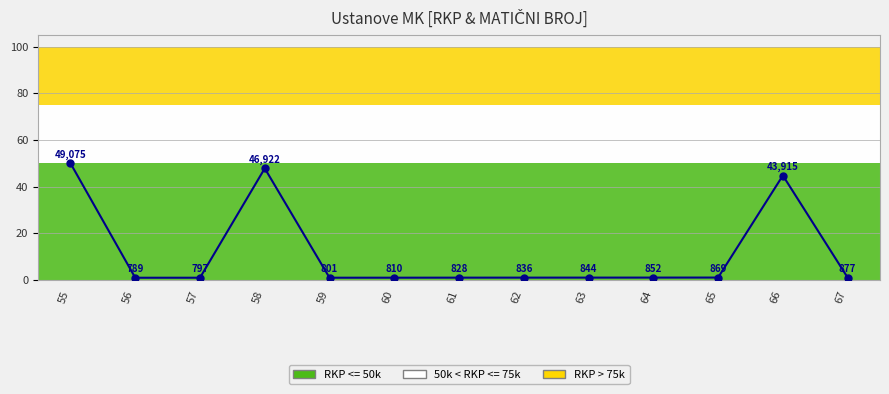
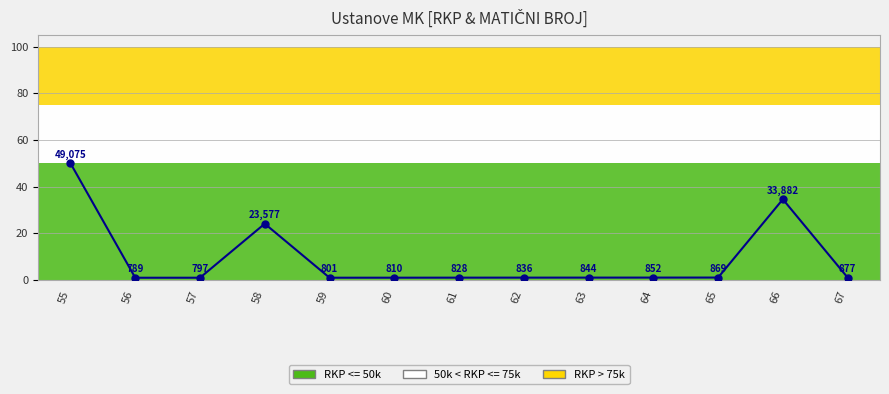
58: 46,922 -> 23,577
66: 43,915 -> 33,882
